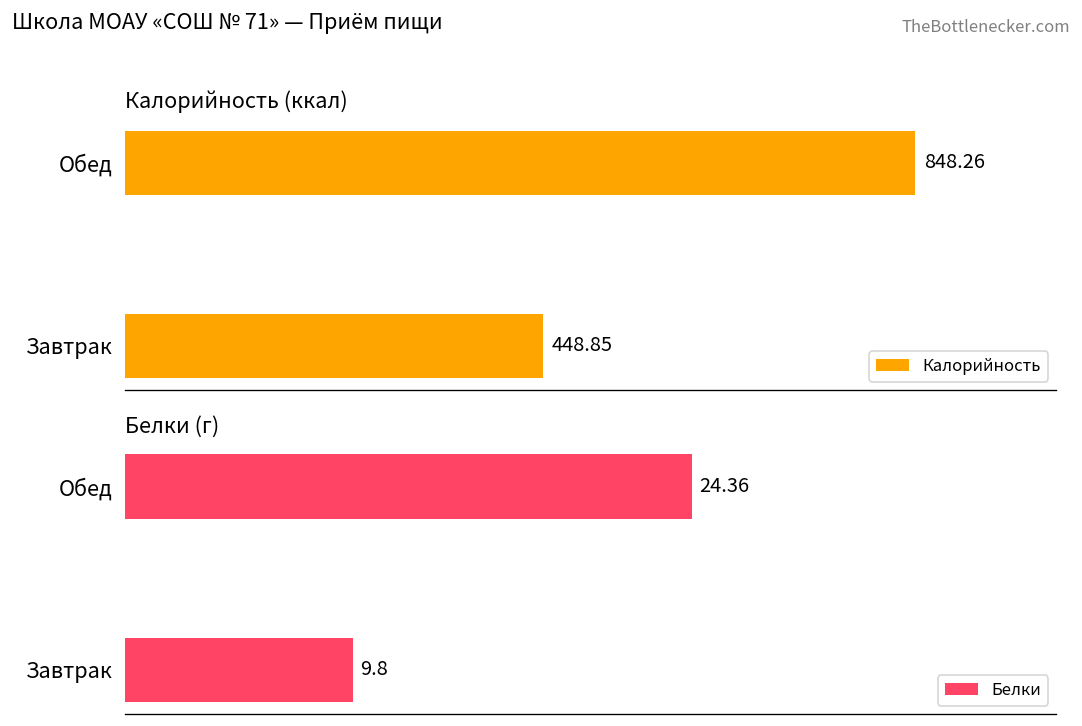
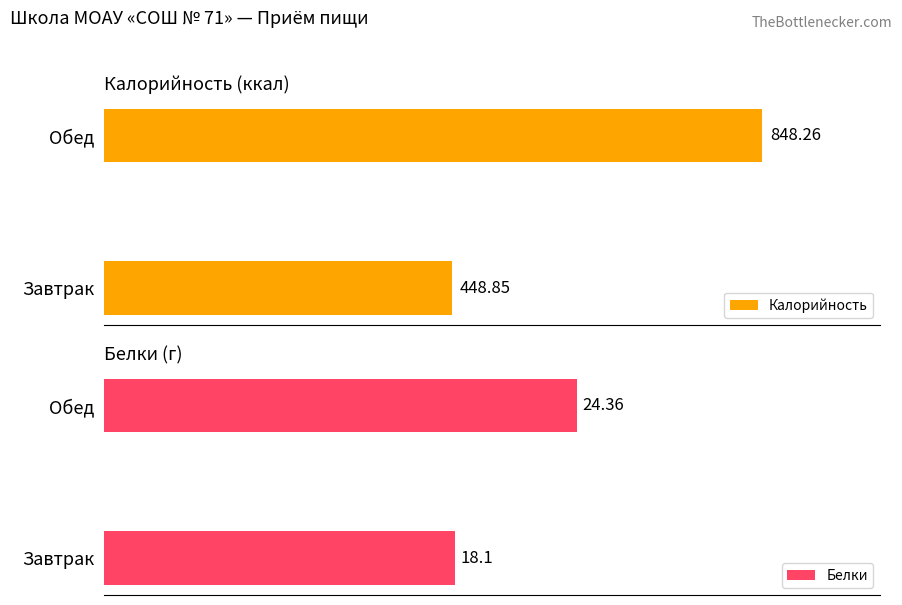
Белки (г), Завтрак: 9.8 -> 18.1
